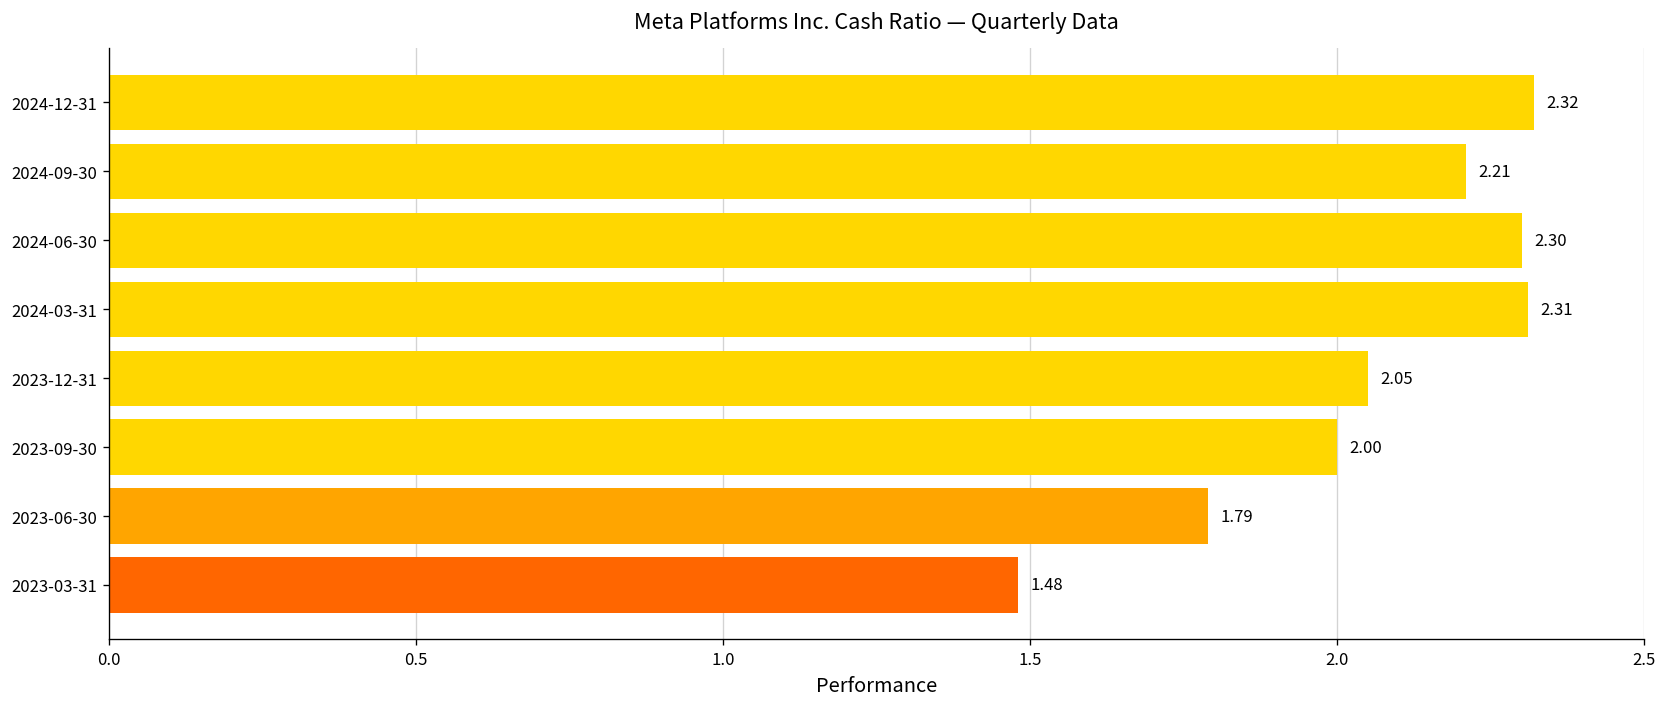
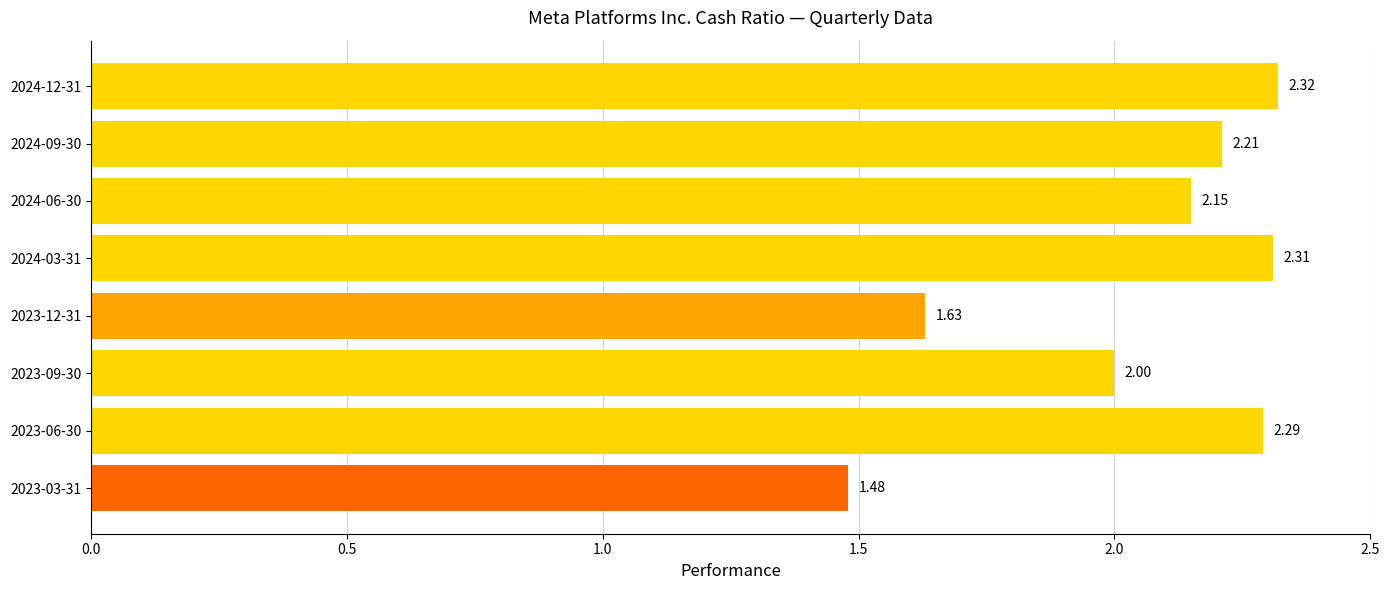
2024-06-30: 2.30 -> 2.15
2023-12-31: 2.05 -> 1.63
2023-06-30: 1.79 -> 2.29
